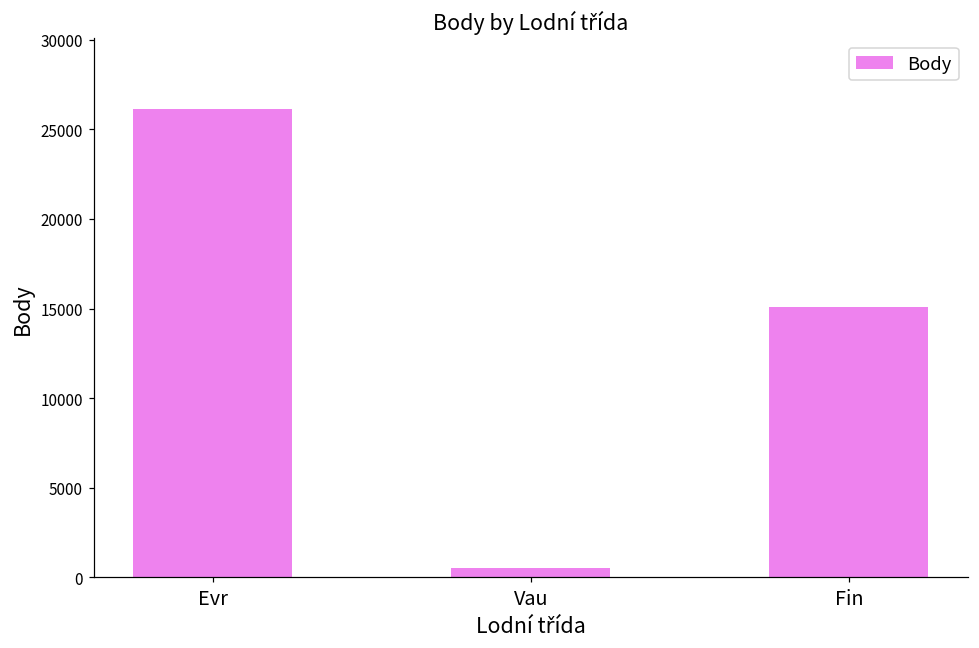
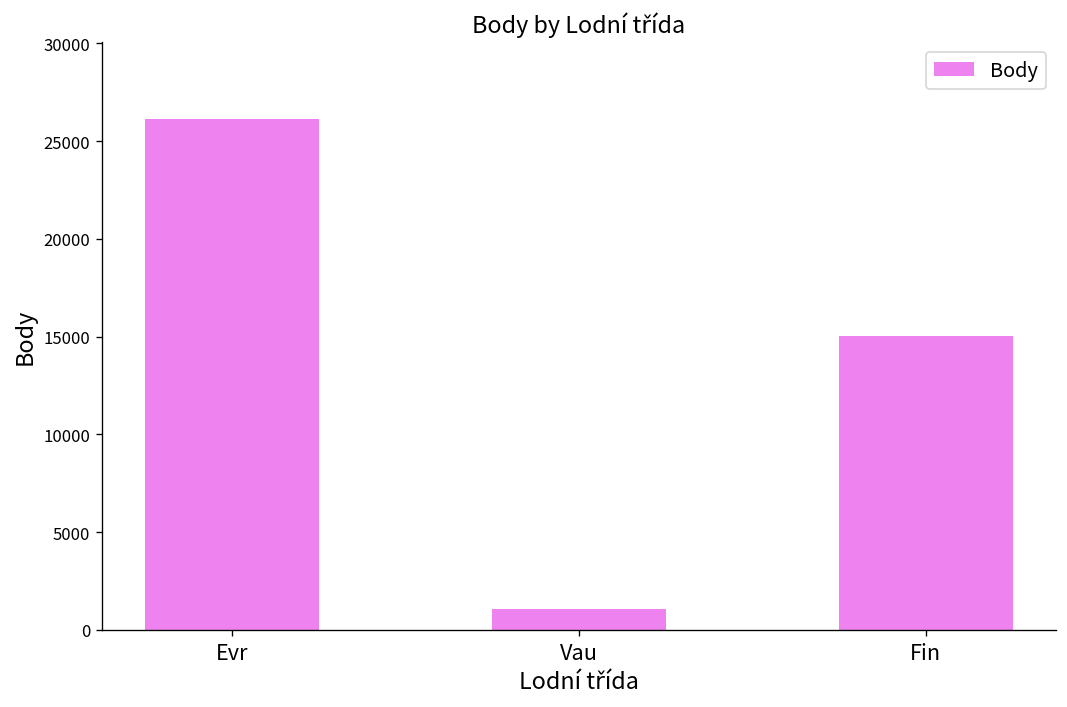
Vau: 500 -> 1000
